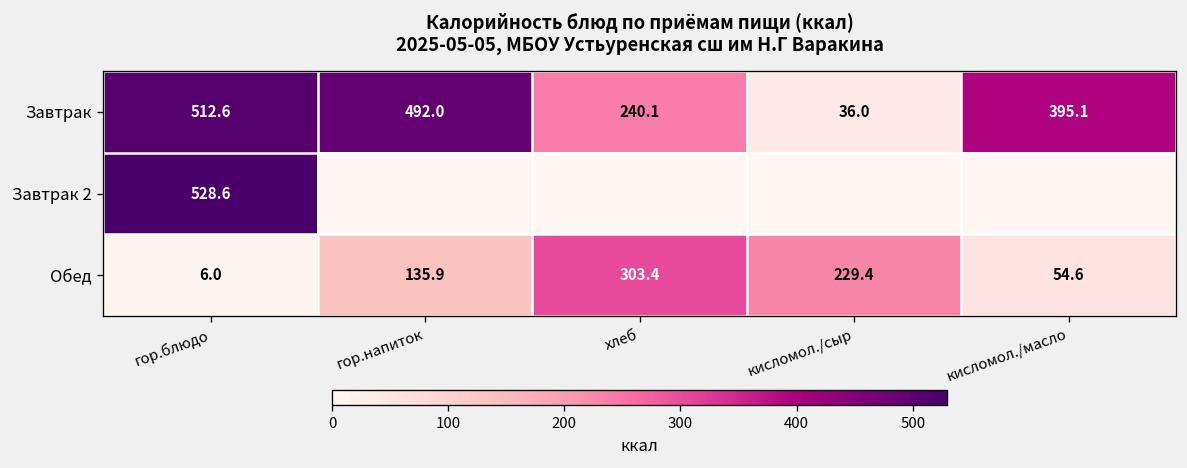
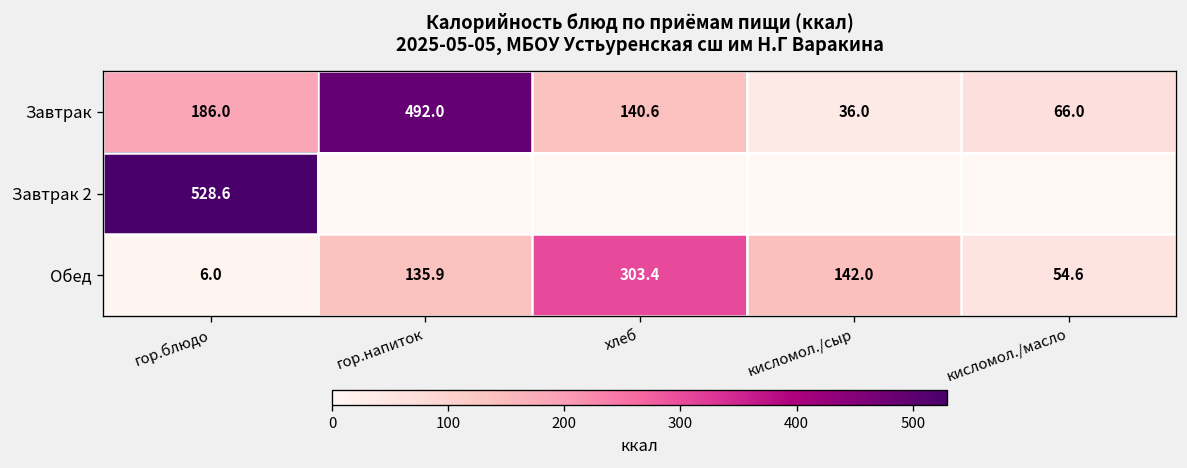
Завтрак, гор.блюдо: 512.6 -> 186.0
Завтрак, хлеб: 240.1 -> 140.6
Завтрак, кисломол./масло: 395.1 -> 66.0
Обед, кисломол./сыр: 229.4 -> 142.0
